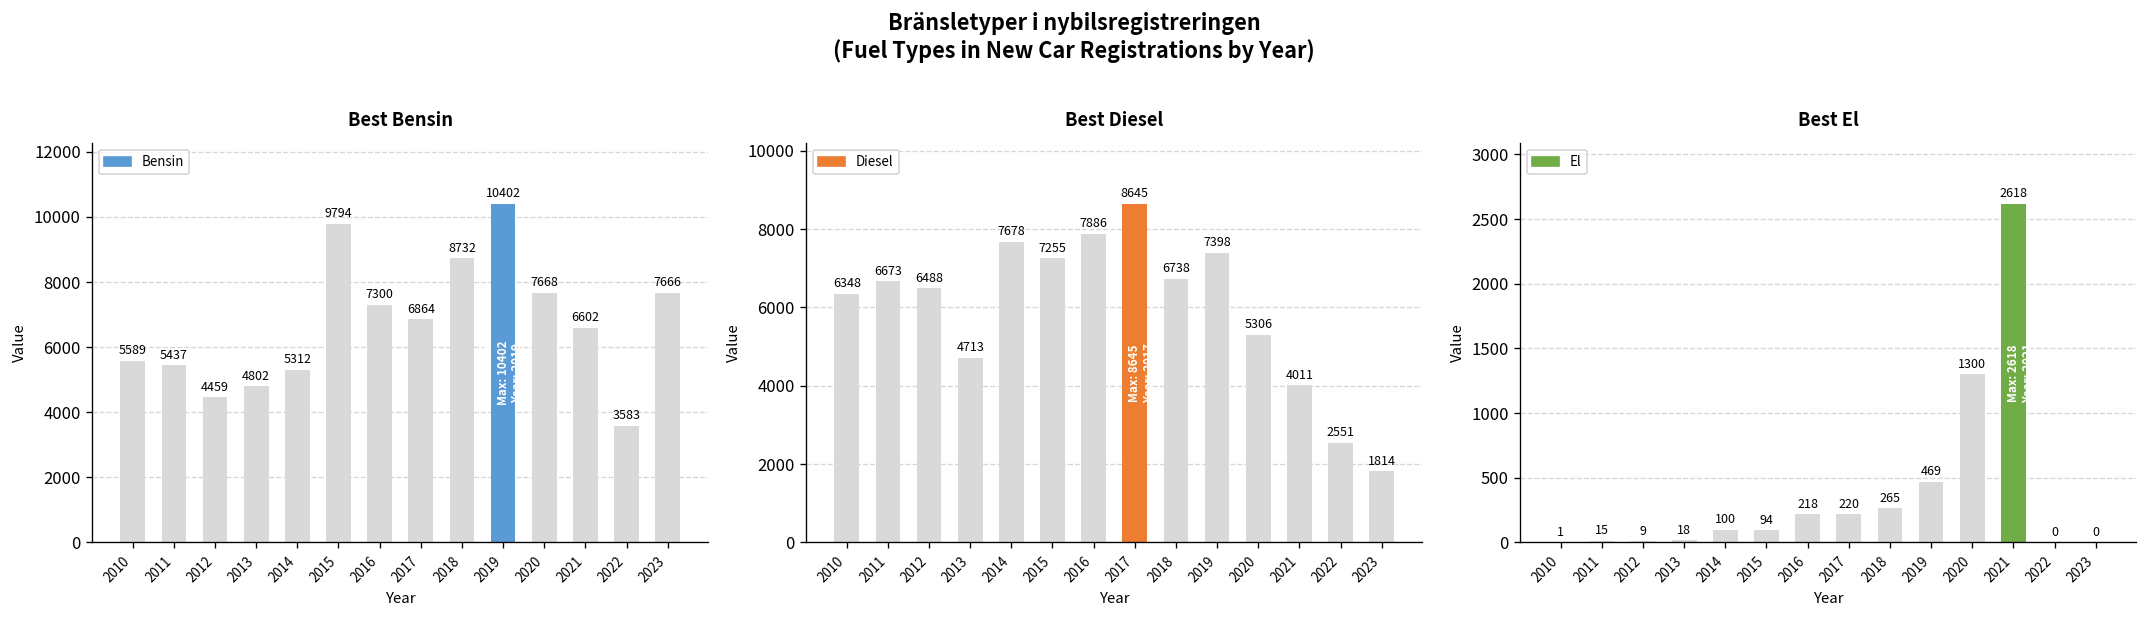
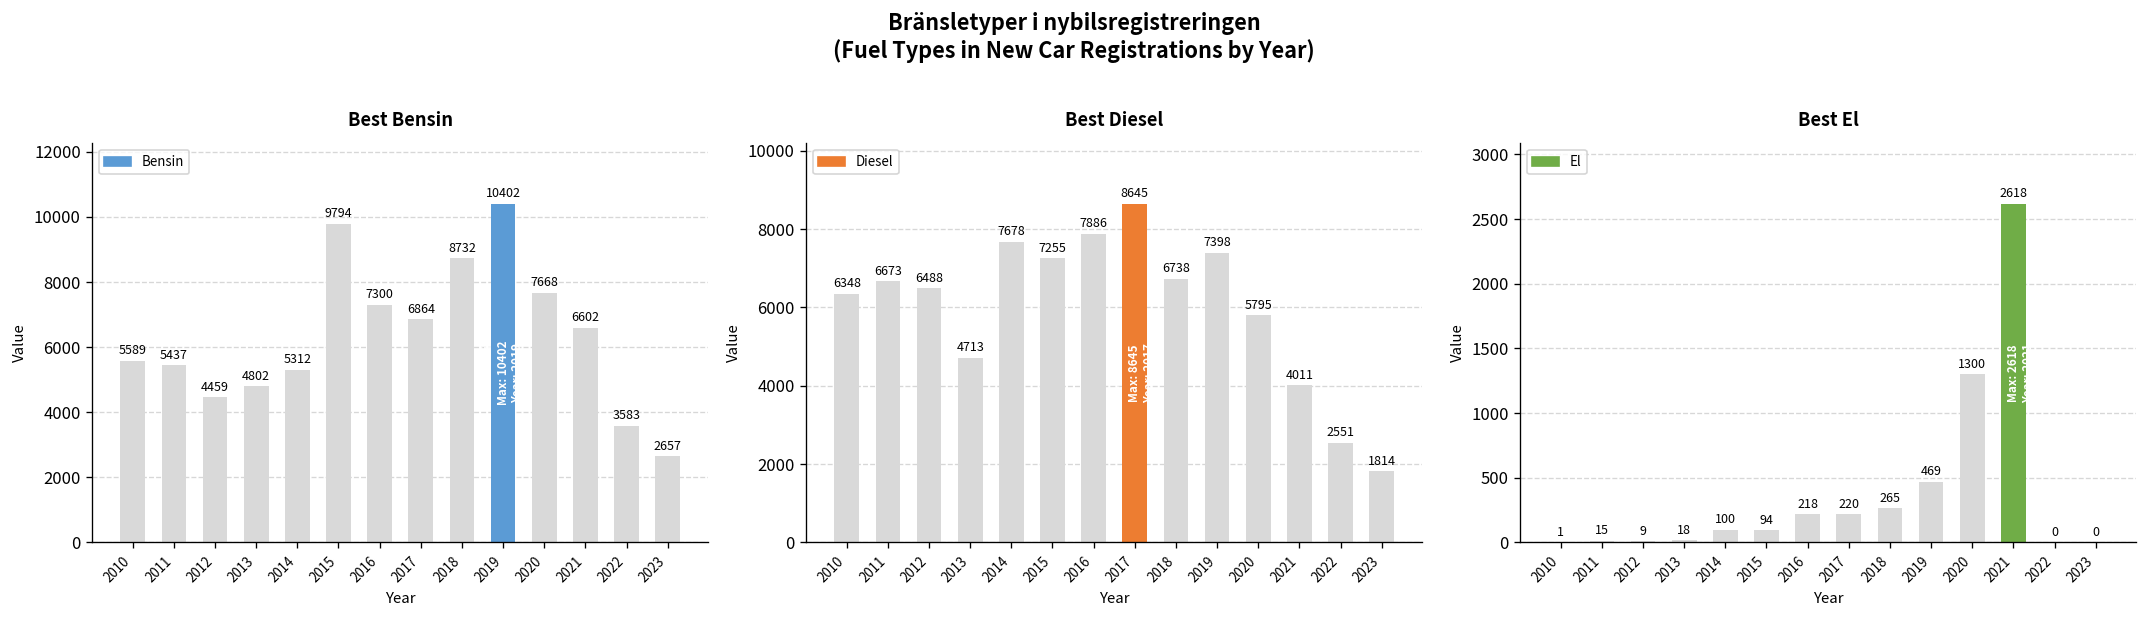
Best Bensin, 2023: 7666 -> 2657
Best Diesel, 2020: 5306 -> 5795
